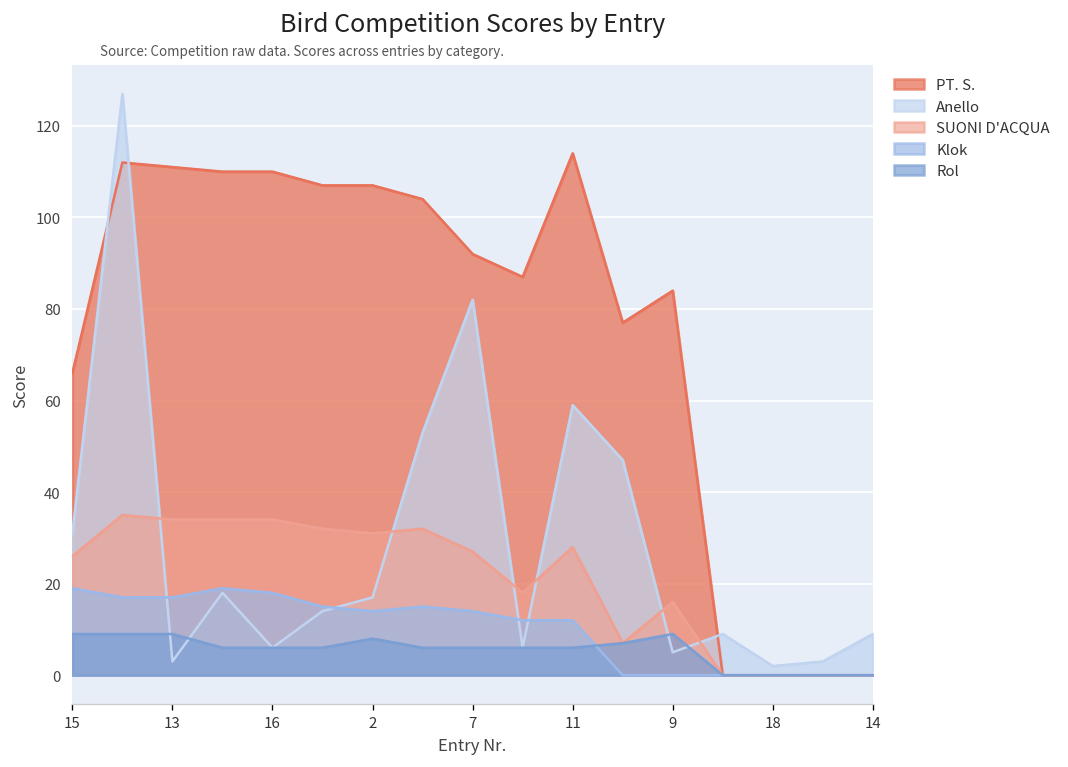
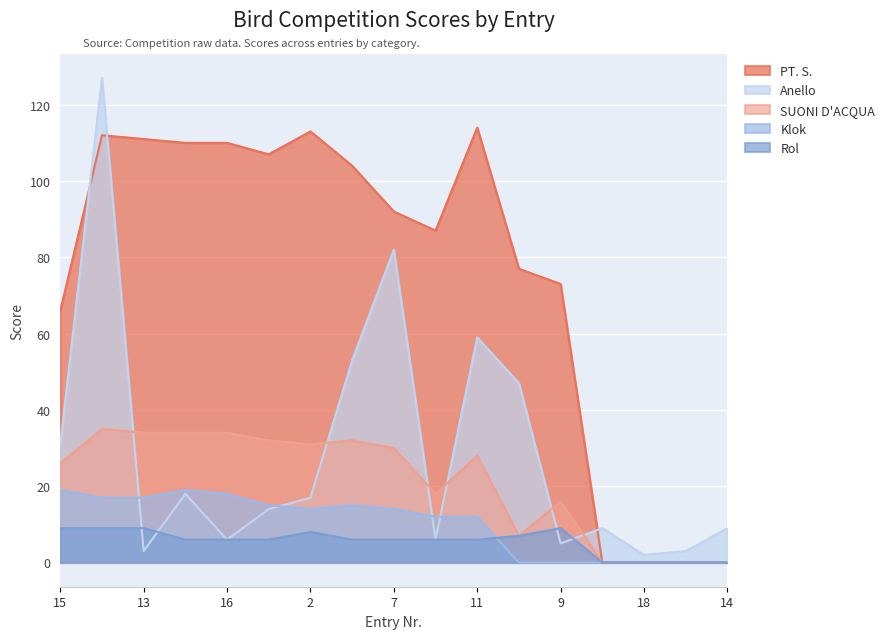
PT. S., 2: 107 -> 113
SUONI D'ACQUA, 7: 27 -> 30
PT. S., 9: 84 -> 73
